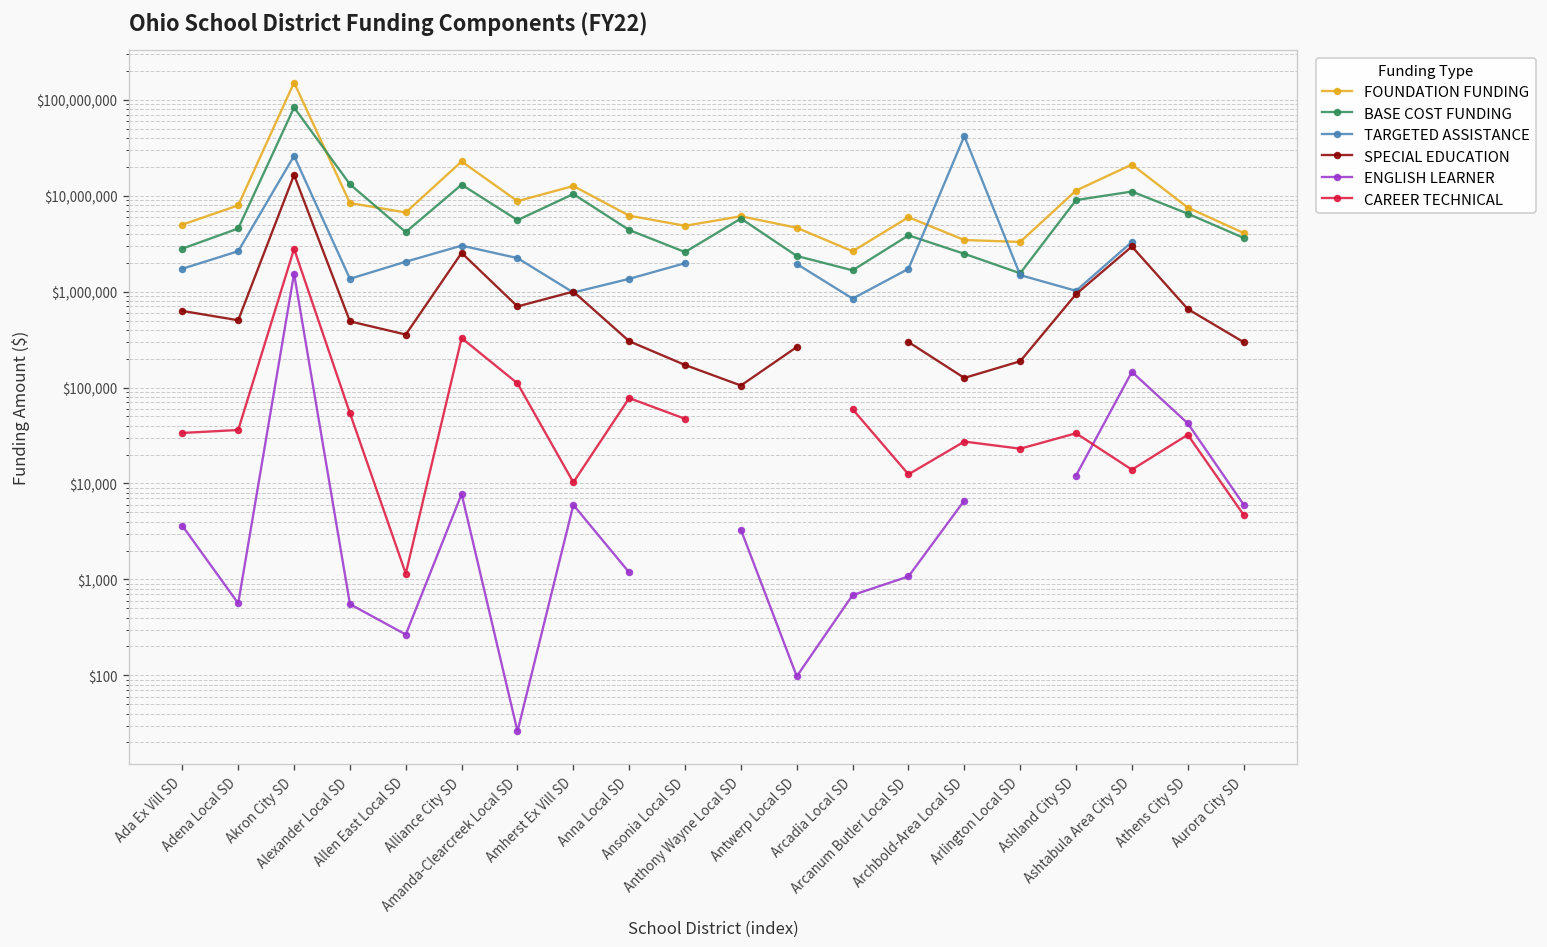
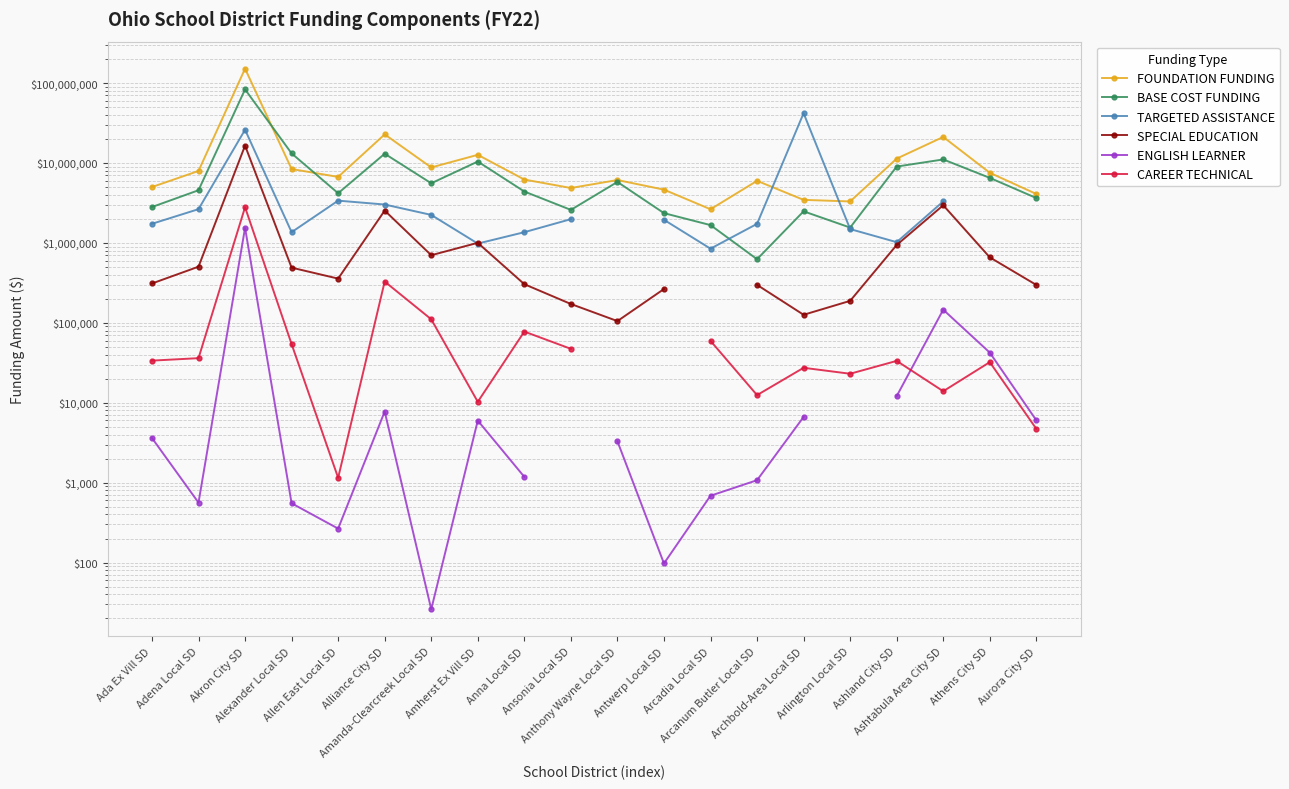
SPECIAL EDUCATION, Ada Ex Vill SD: $600,000 -> $310,000
TARGETED ASSISTANCE, Allen East Local SD: $2,100,000 -> $3,400,000
BASE COST FUNDING, Arcanum Butler Local SD: $4,000,000 -> $600,000
